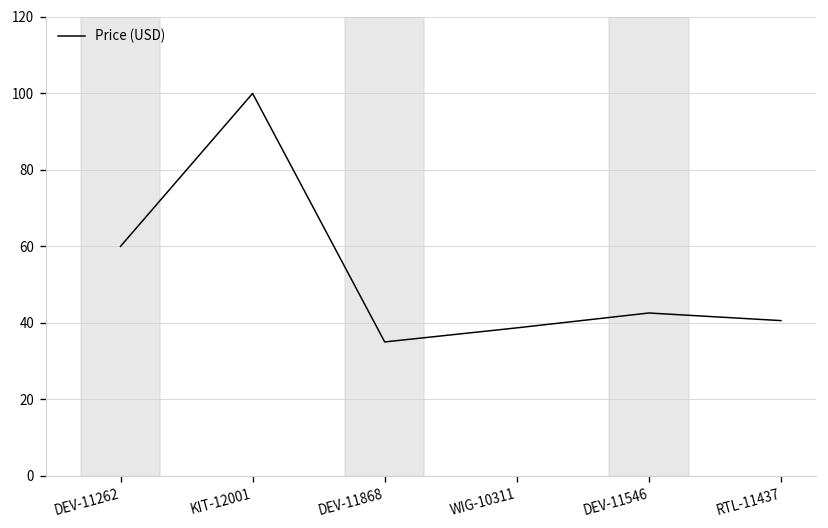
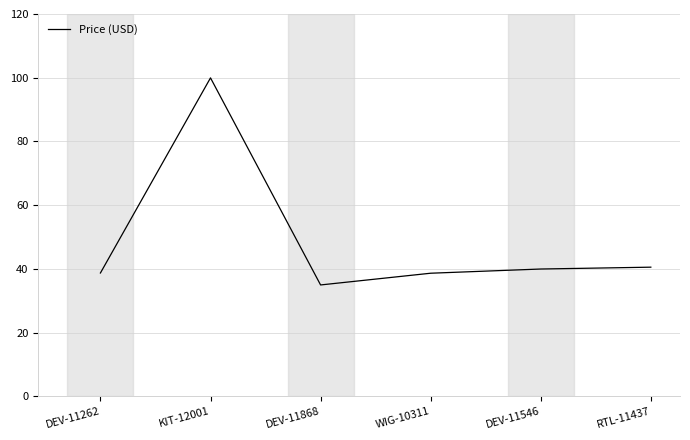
DEV-11262: 60 -> 39
DEV-11546: 43 -> 40
